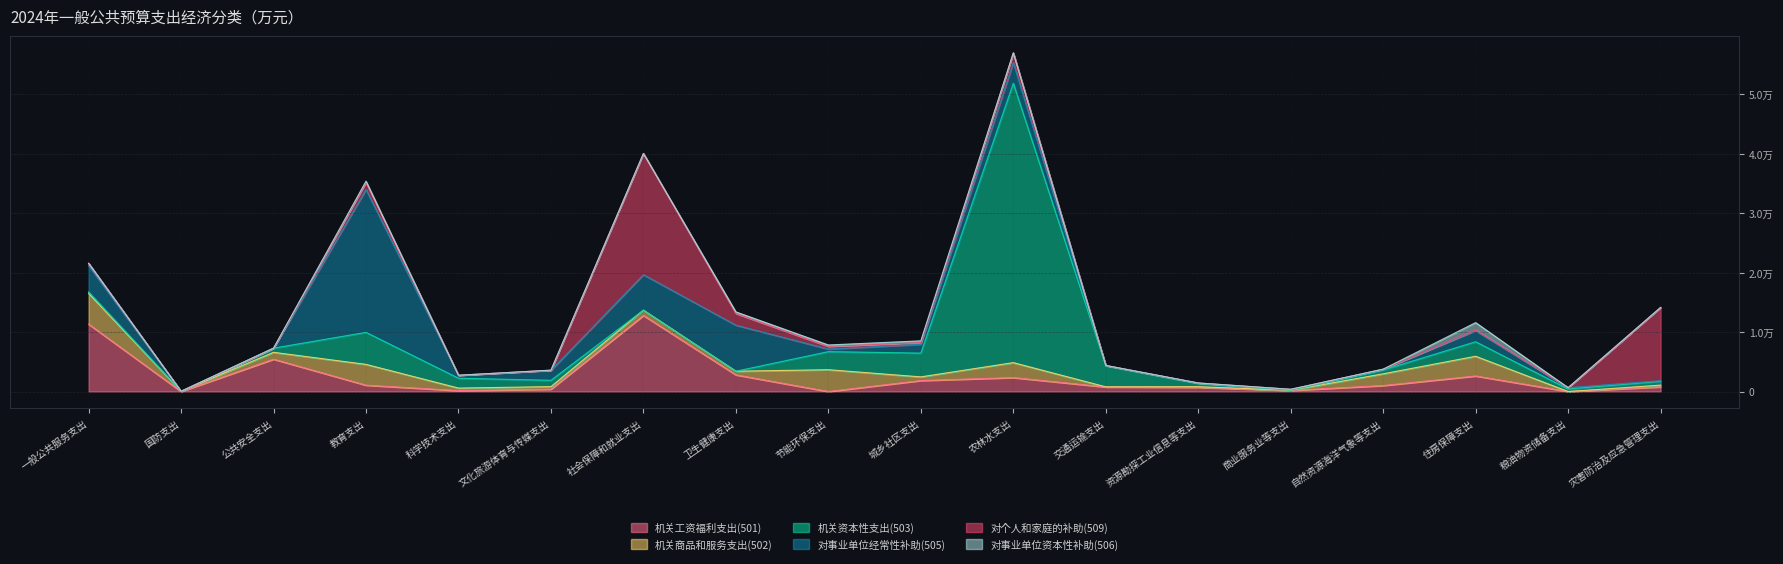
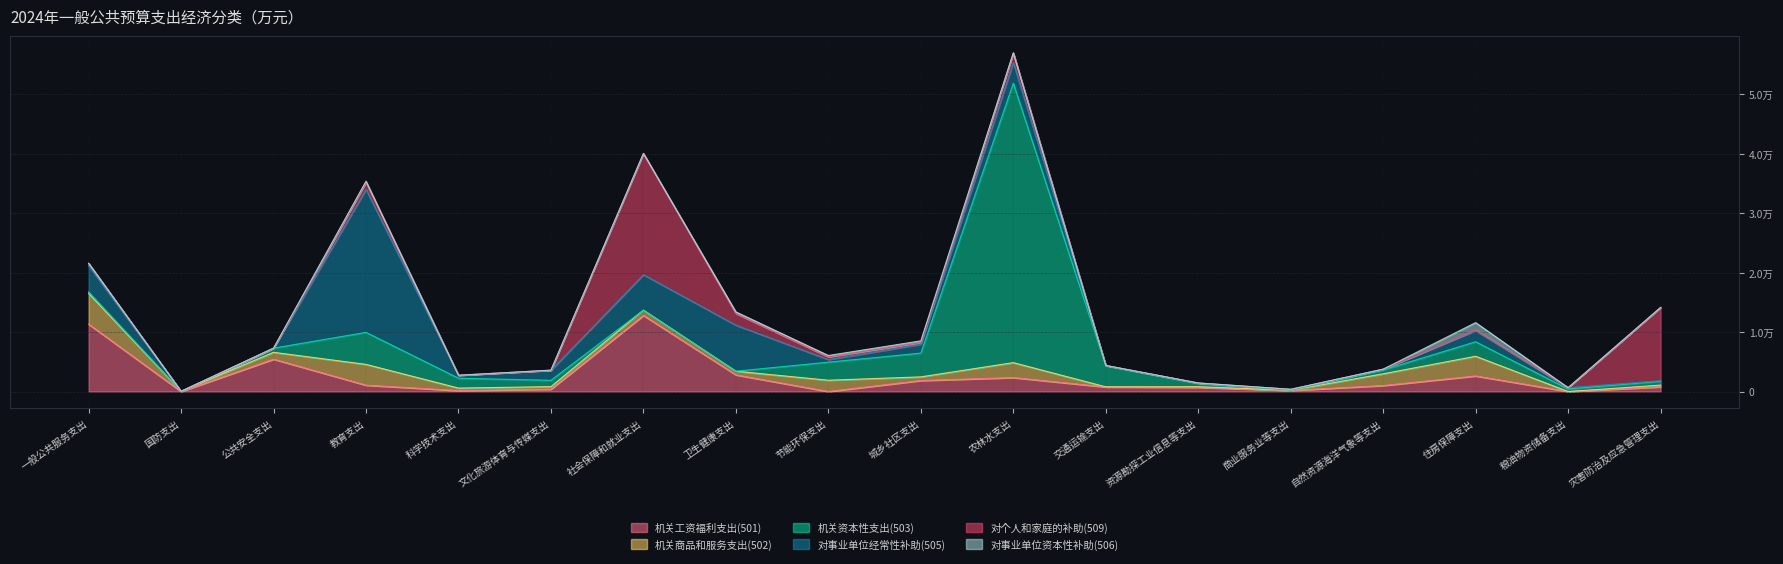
机关商品和服务支出(502), 节能环保支出: 0.4万 -> 0.2万
